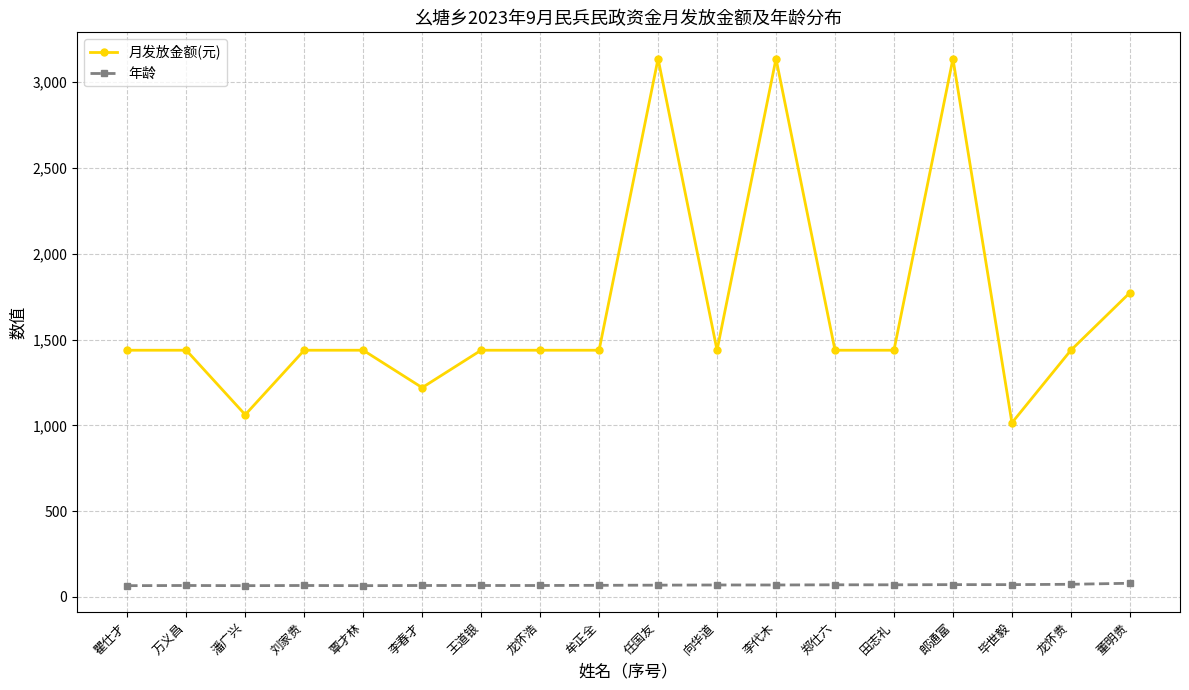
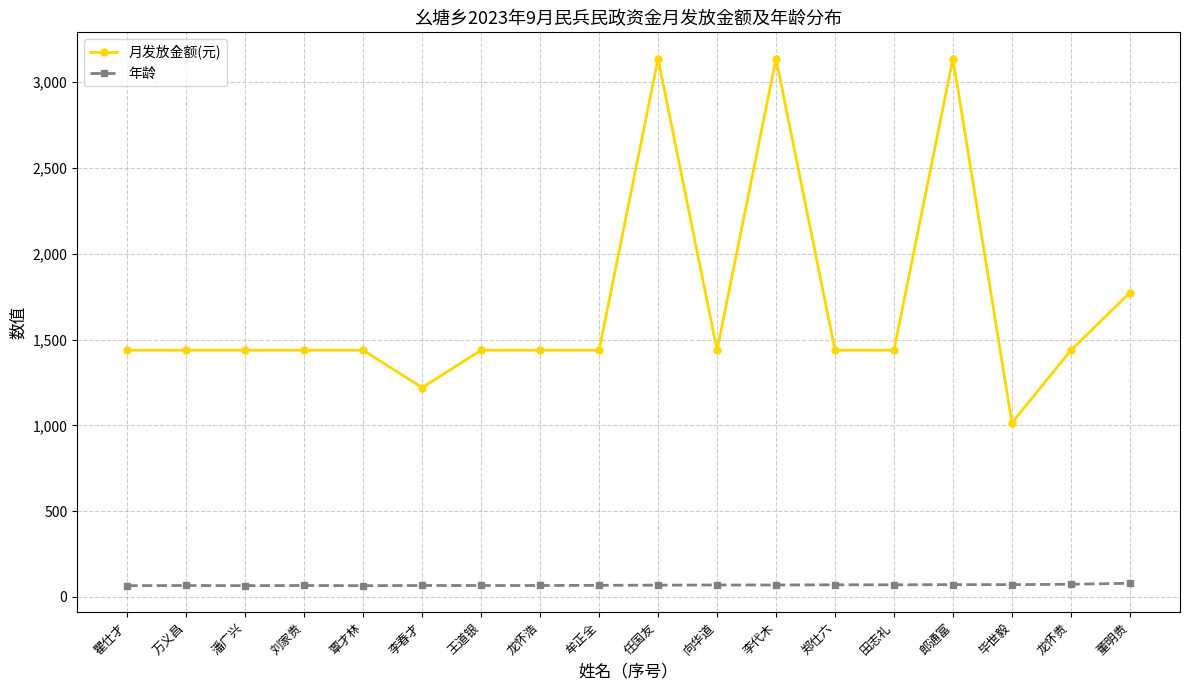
月发放金额(元), 潘广兴: 1,060 -> 1,440
